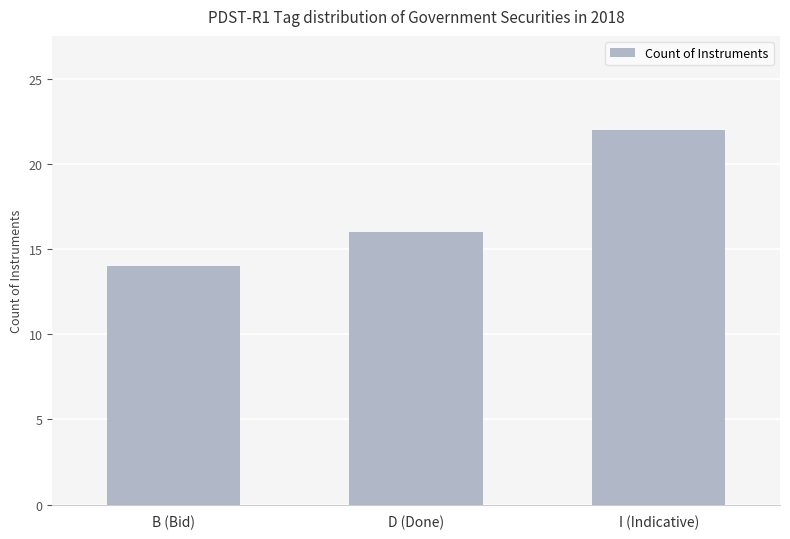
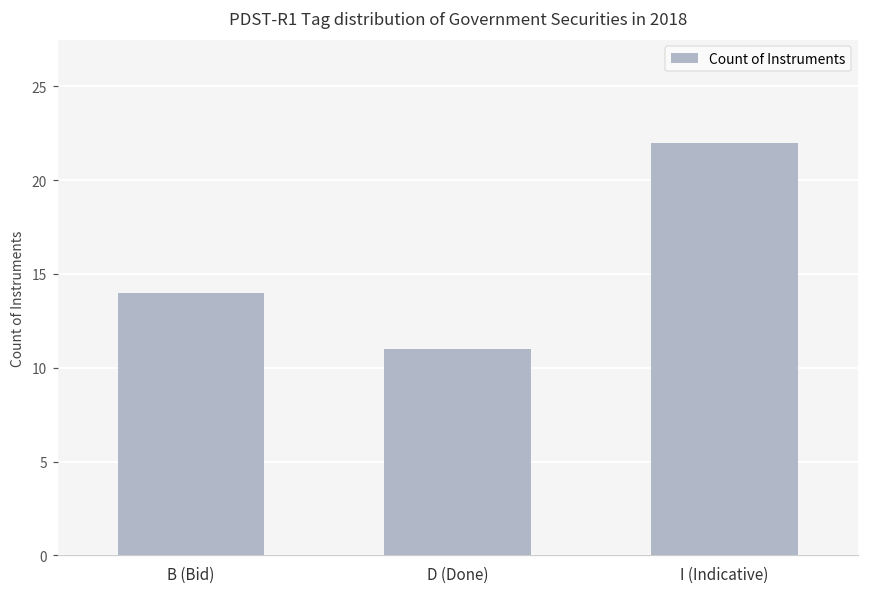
D (Done): 16 -> 11
